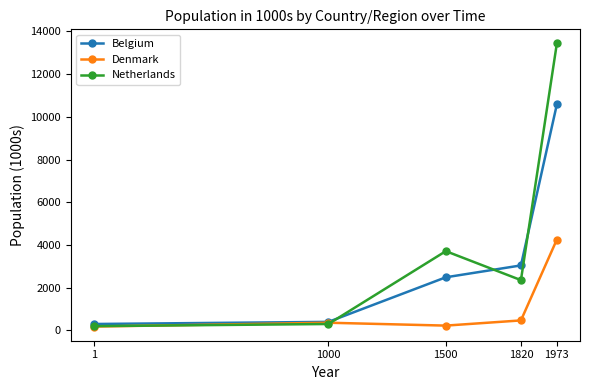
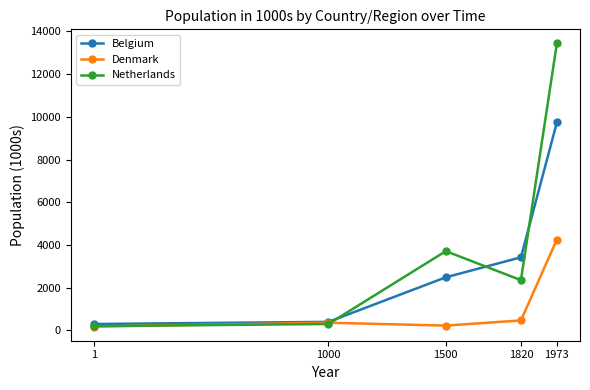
Belgium, 1820: 3000 -> 3400
Belgium, 1973: 10600 -> 9700
